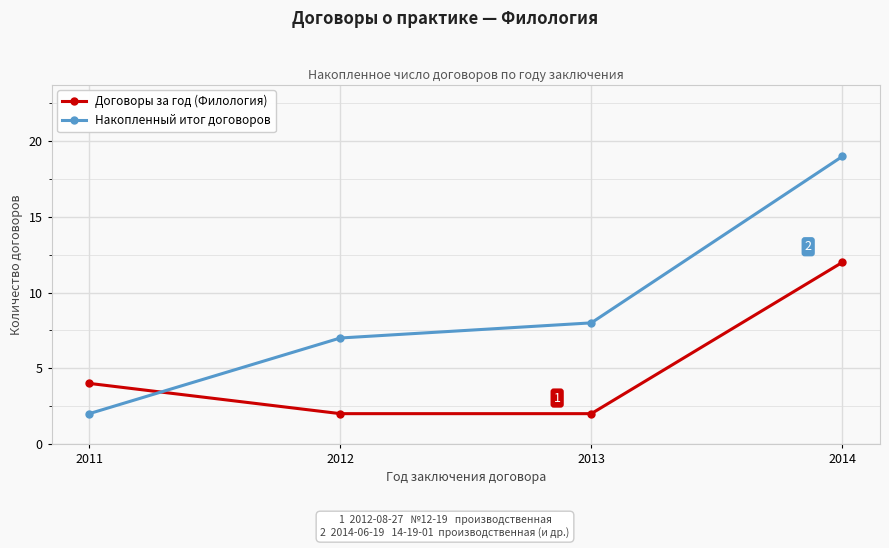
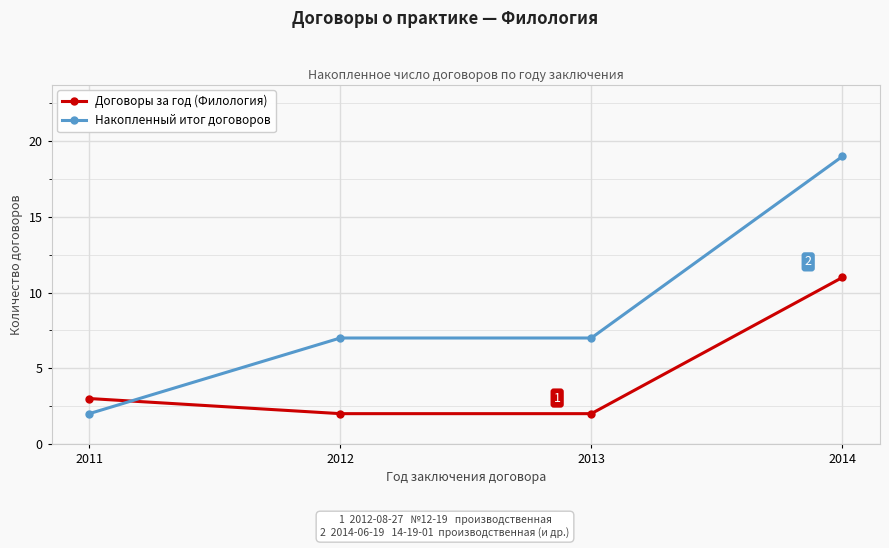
Договоры за год (Филология), 2011: 4 -> 3
Накопленный итог договоров, 2013: 8 -> 7
Договоры за год (Филология), 2014: 12 -> 11
